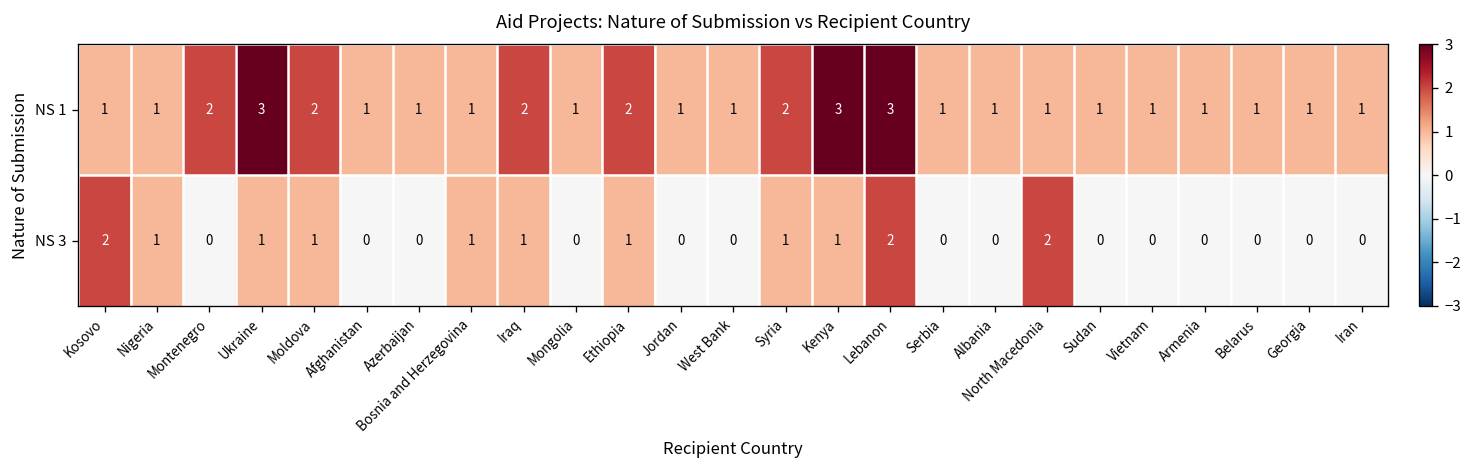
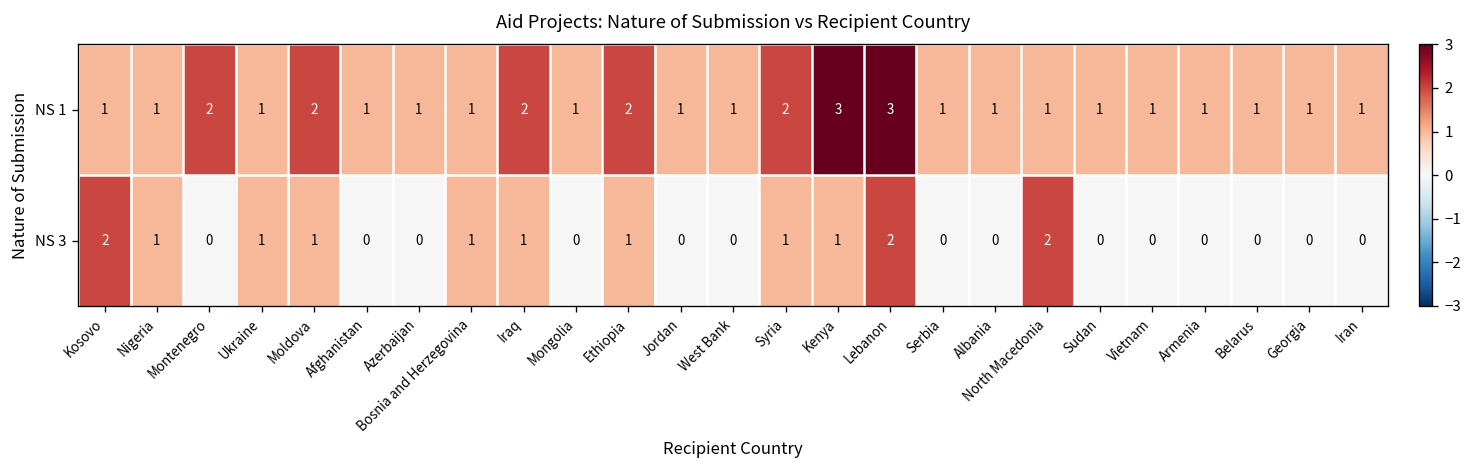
NS 1, Ukraine: 3 -> 1
